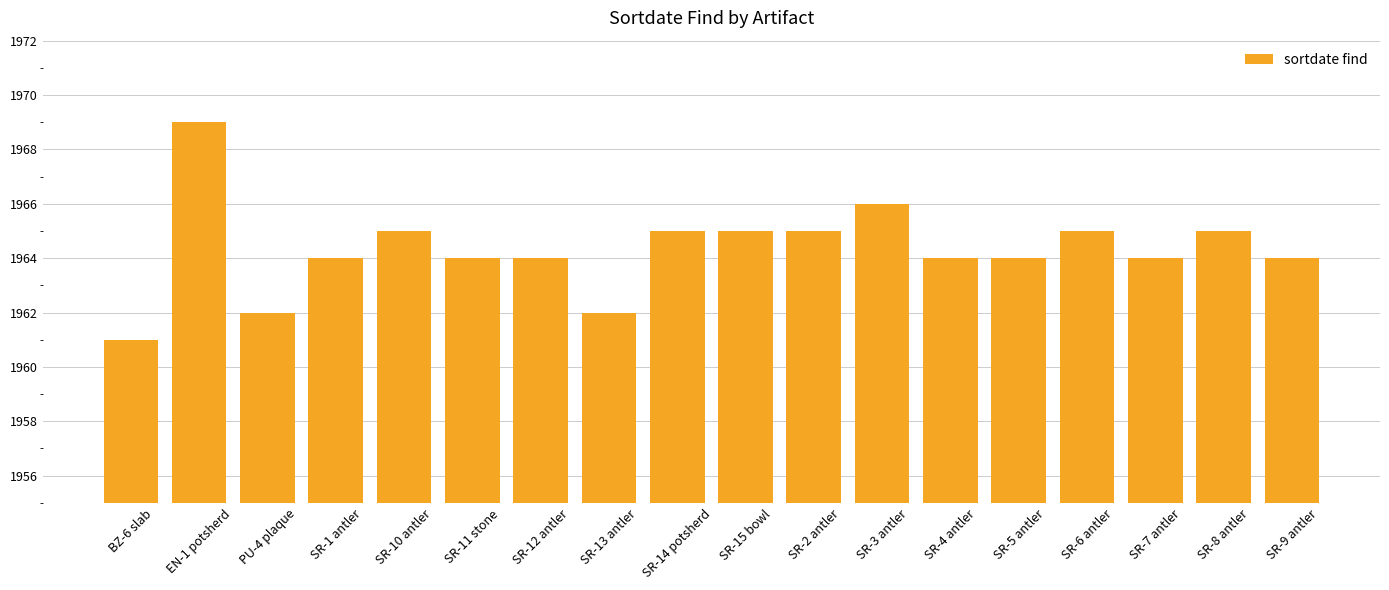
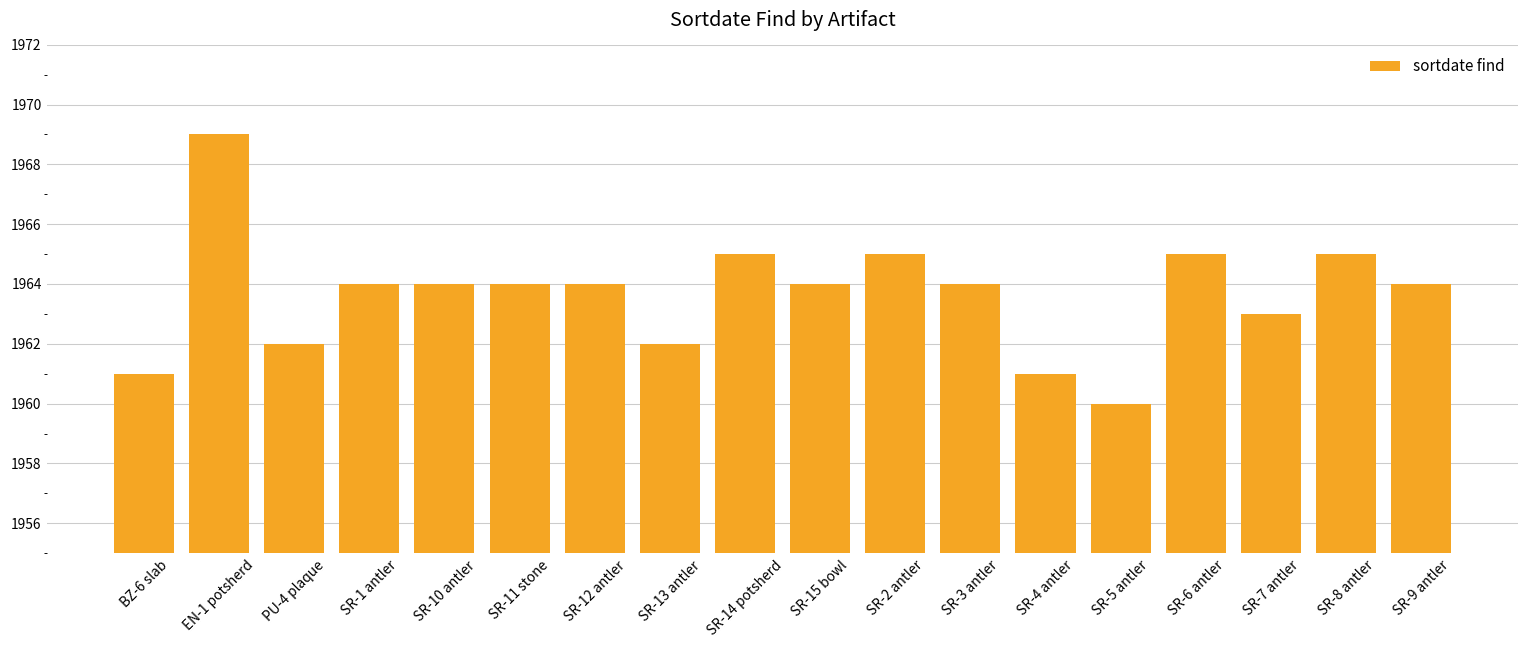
SR-10 antler: 1965 -> 1964
SR-15 bowl: 1965 -> 1964
SR-3 antler: 1966 -> 1964
SR-4 antler: 1964 -> 1961
SR-5 antler: 1964 -> 1960
SR-7 antler: 1964 -> 1963
